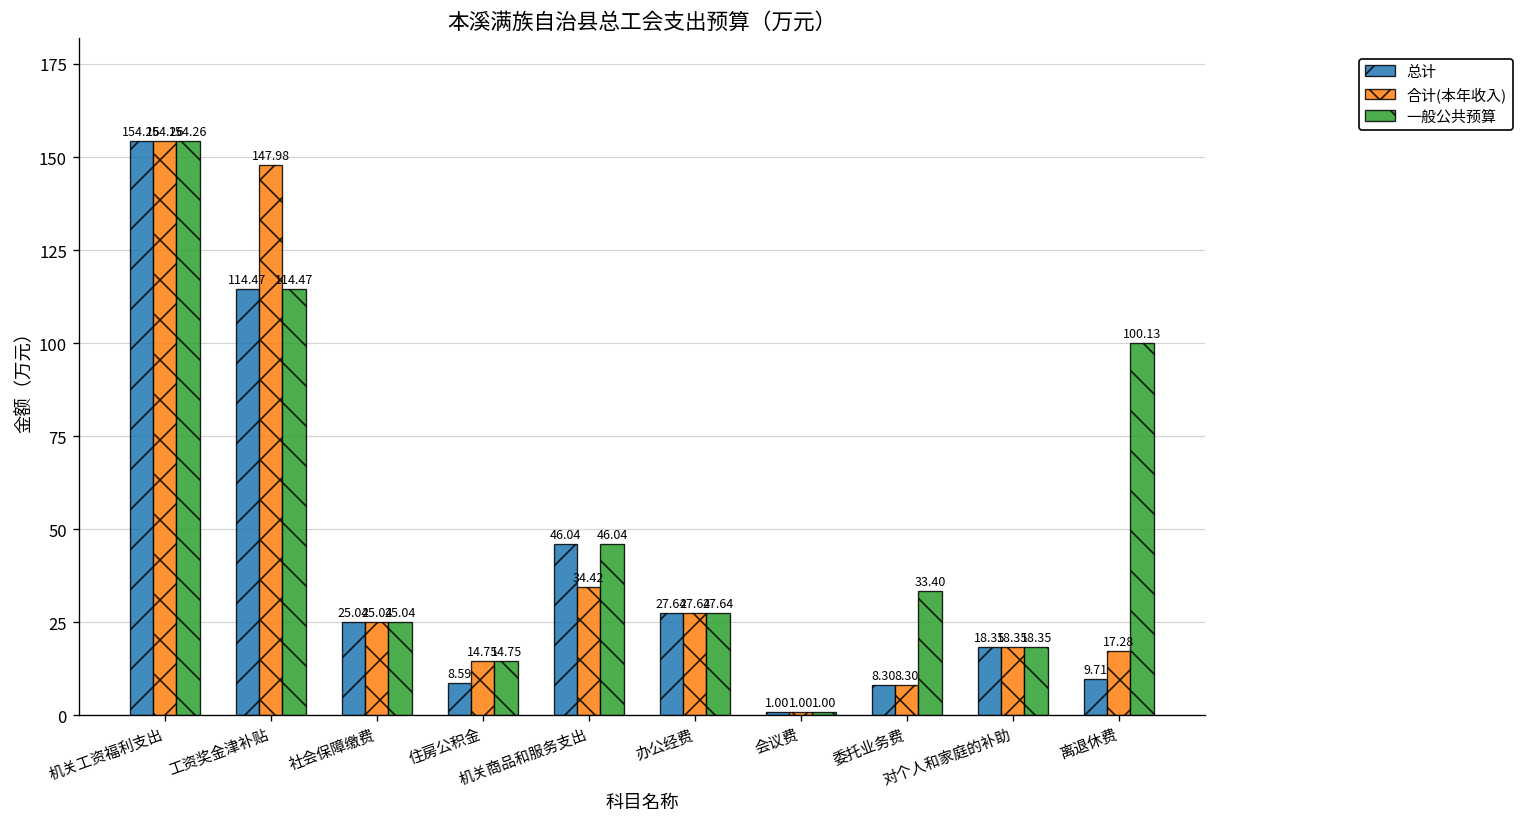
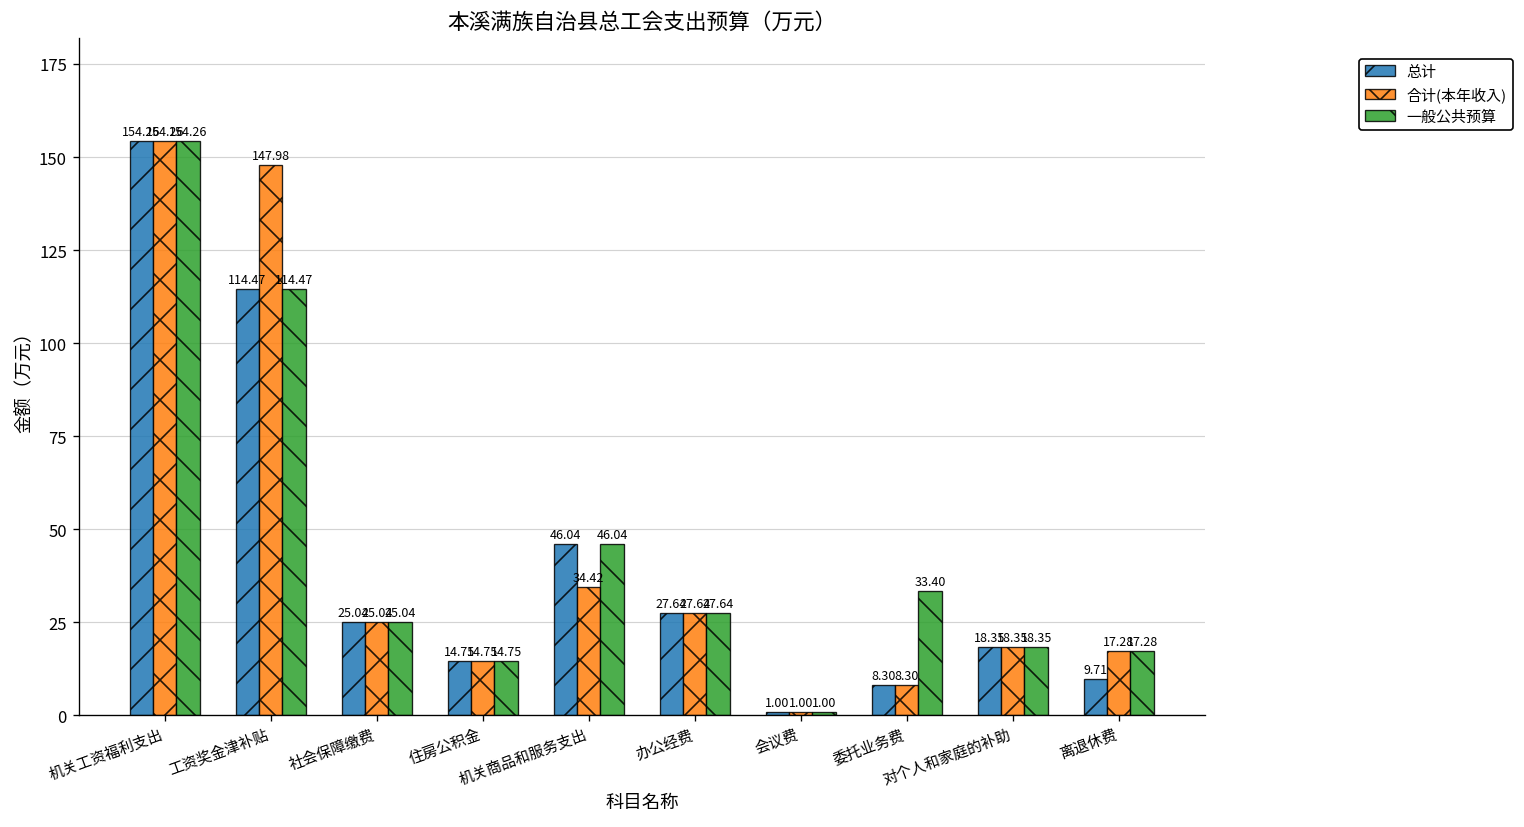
总计, 住房公积金: 8.59 -> 14.75
一般公共预算, 离退休费: 100.13 -> 17.28
